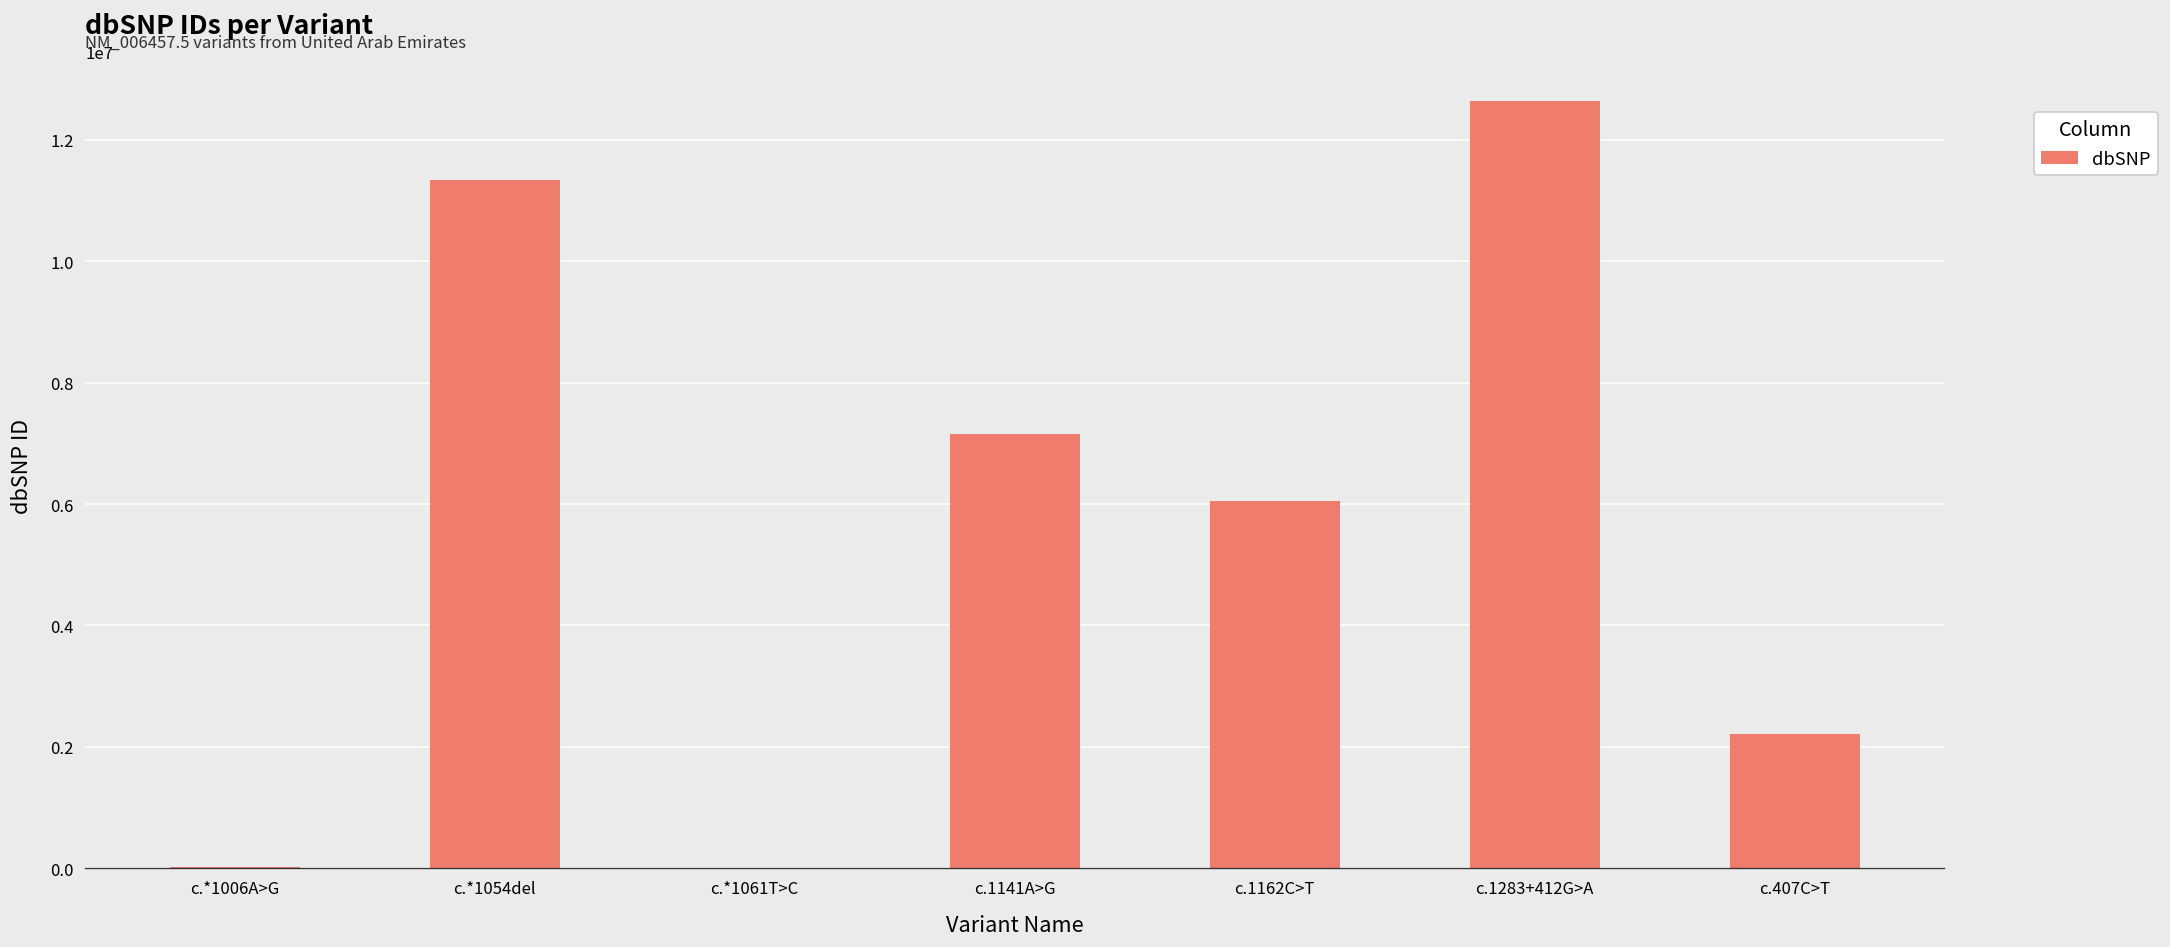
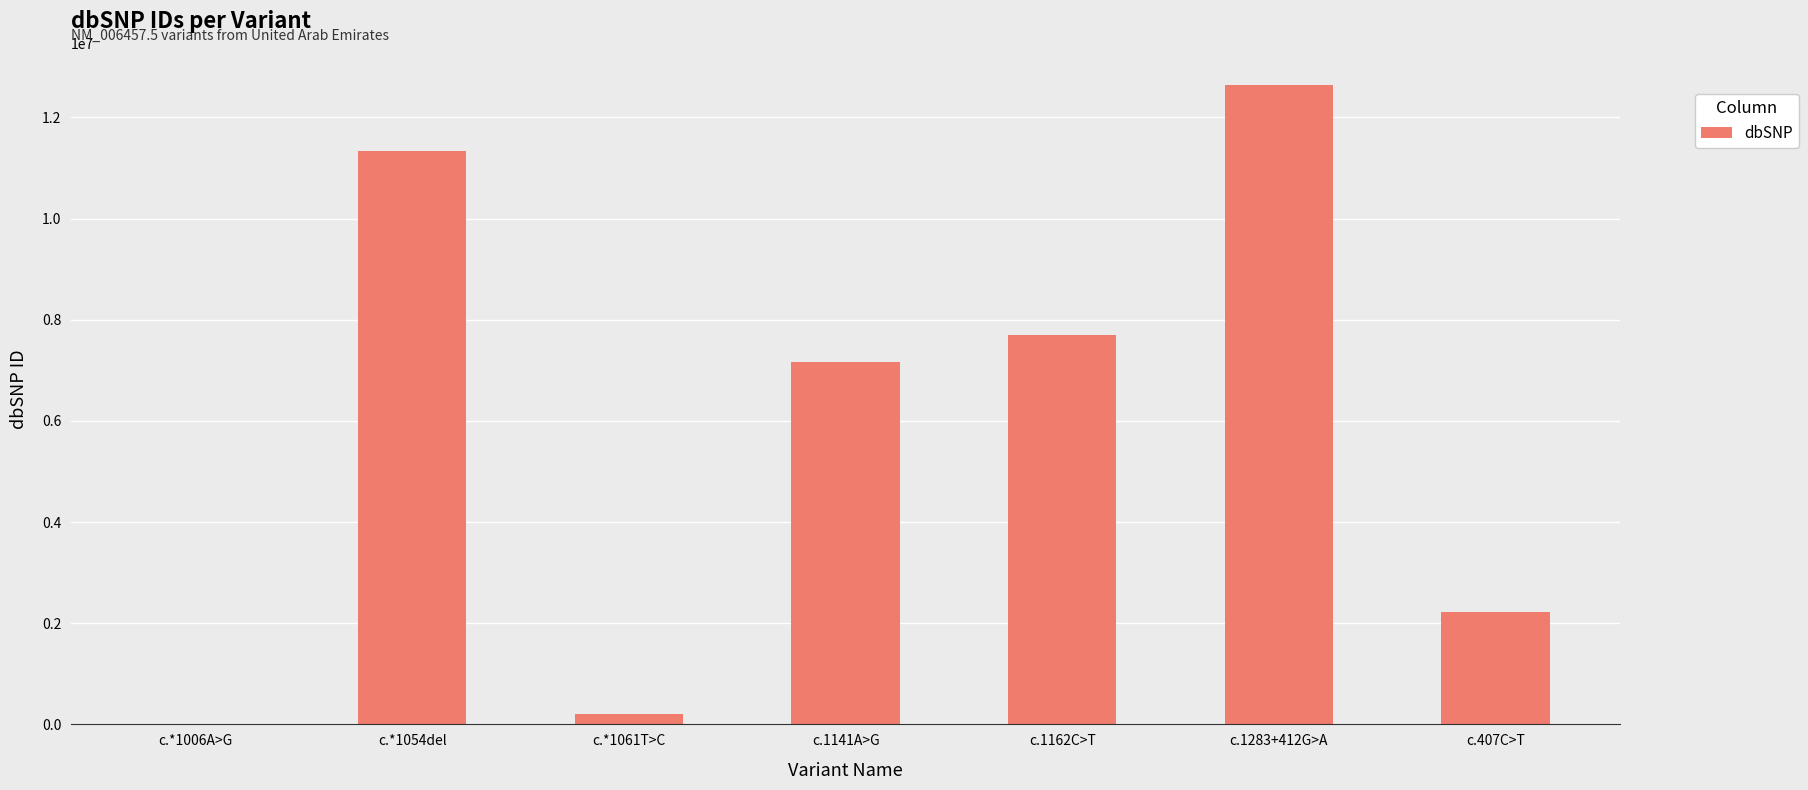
c.*1061T>C: 0 -> 200000
c.1162C>T: 6100000 -> 7700000
